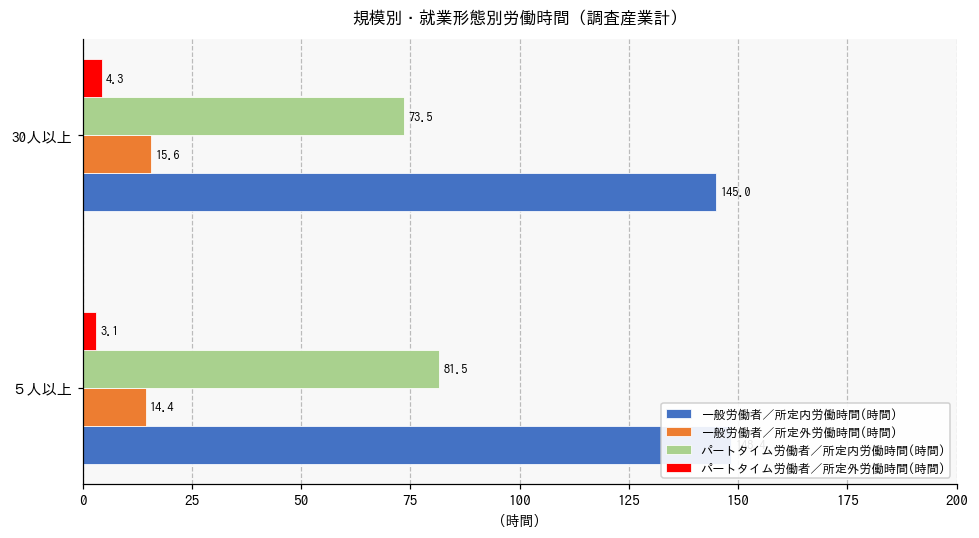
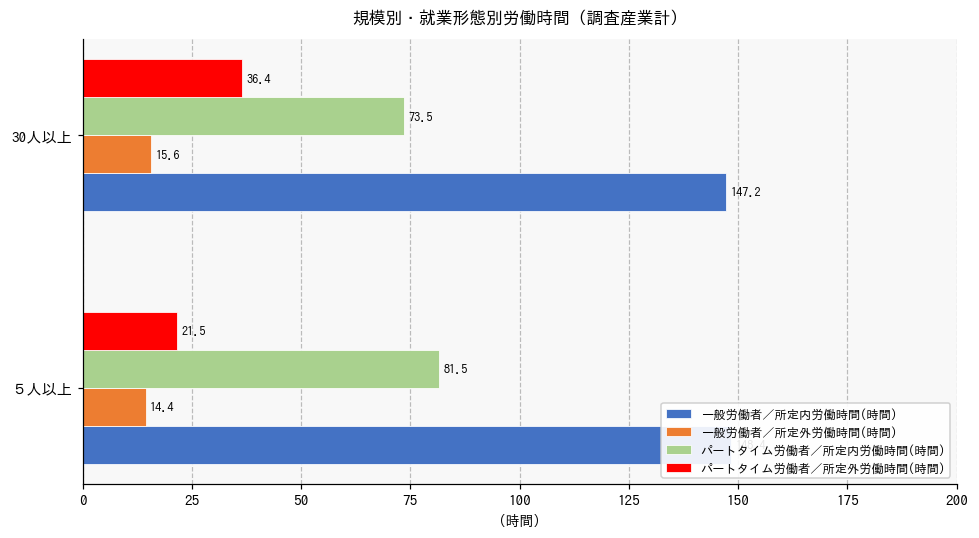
パートタイム労働者／所定外労働時間(時間), 30人以上: 4.3 -> 36.4
一般労働者／所定内労働時間(時間), 30人以上: 145.0 -> 147.2
パートタイム労働者／所定外労働時間(時間), ５人以上: 3.1 -> 21.5
